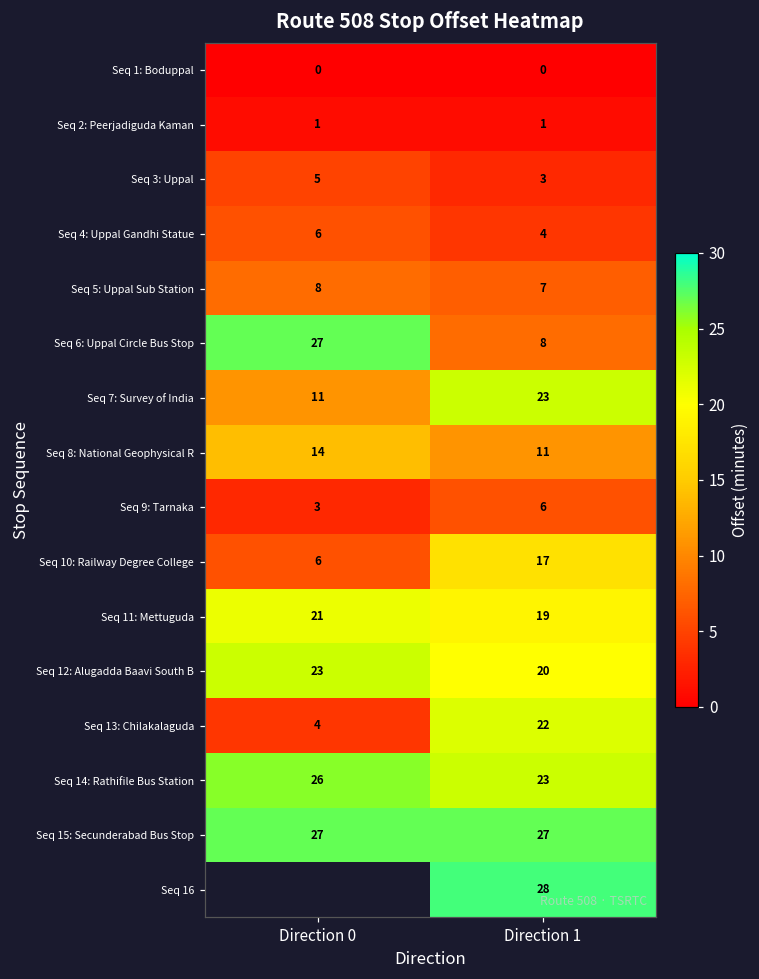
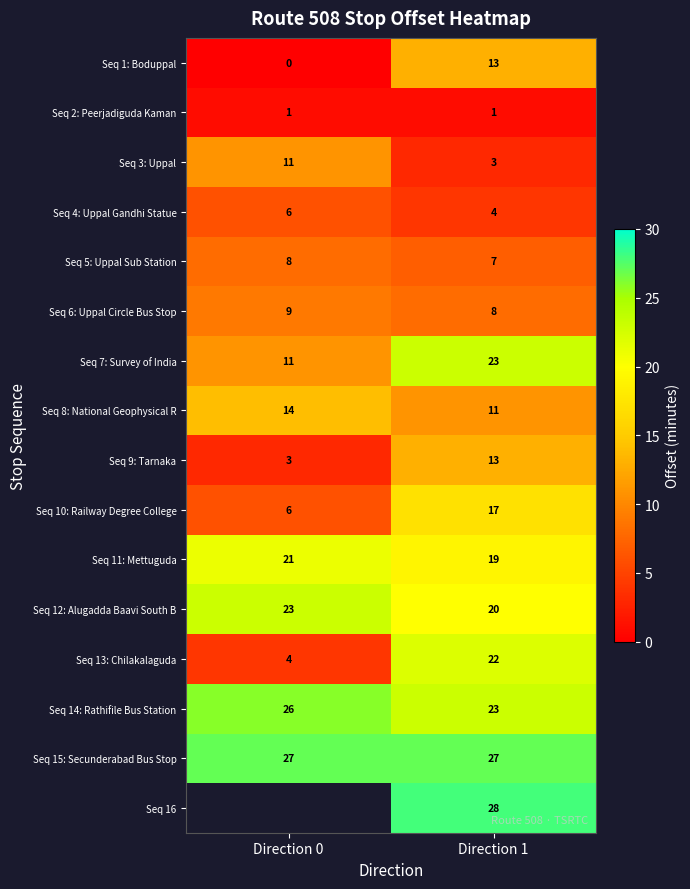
Seq 1: Boduppal, Direction 1: 0 -> 13
Seq 3: Uppal, Direction 0: 5 -> 11
Seq 6: Uppal Circle Bus Stop, Direction 0: 27 -> 9
Seq 9: Tarnaka, Direction 1: 6 -> 13
